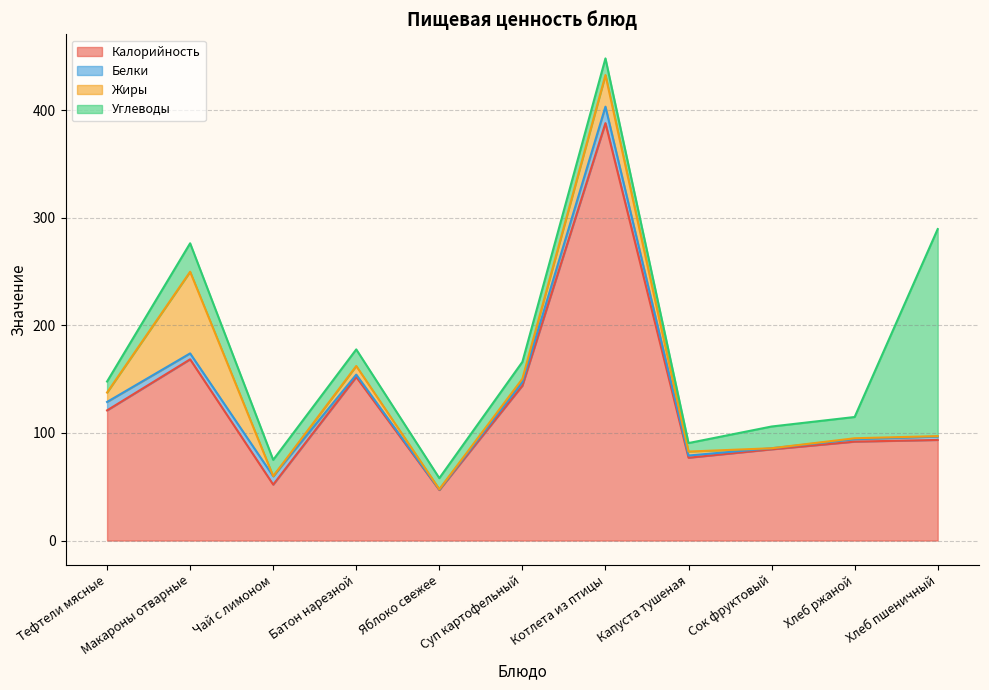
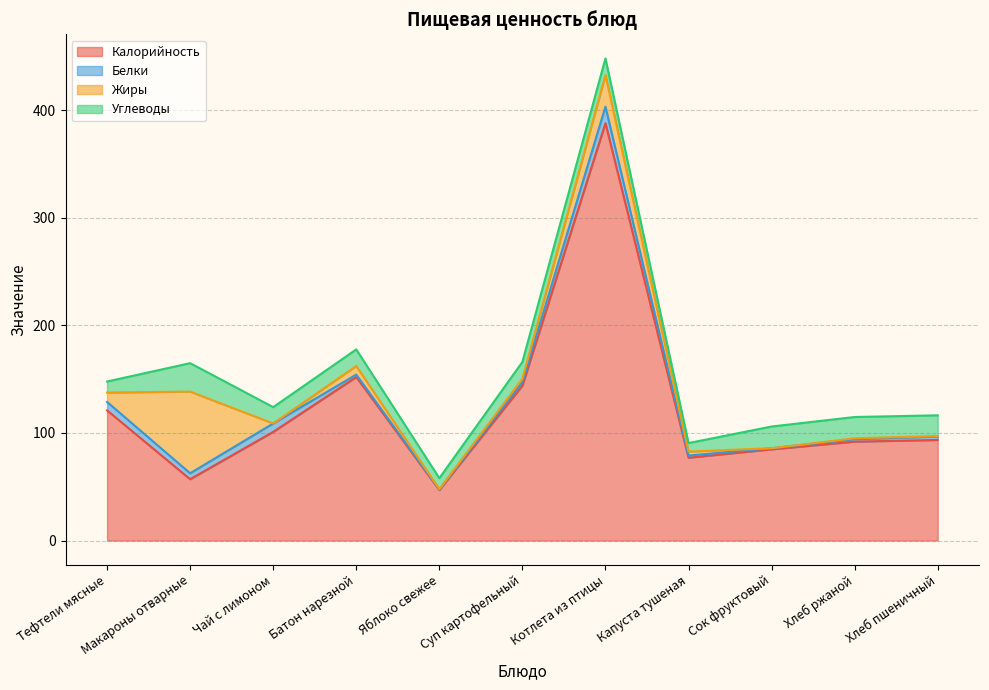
Калорийность, Макароны отварные: 168 -> 57
Калорийность, Чай с лимоном: 52 -> 101
Углеводы, Хлеб пшеничный: 192 -> 19
